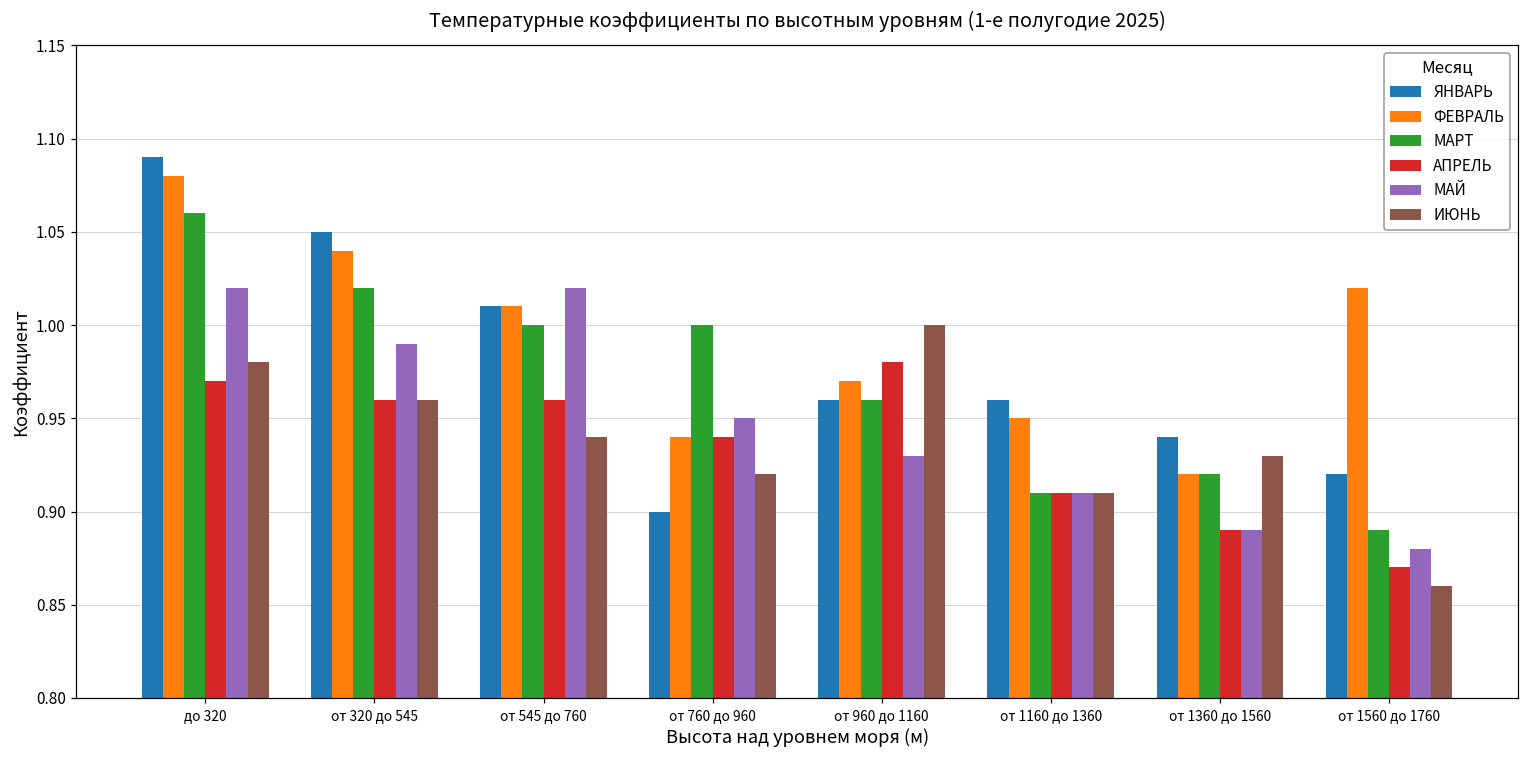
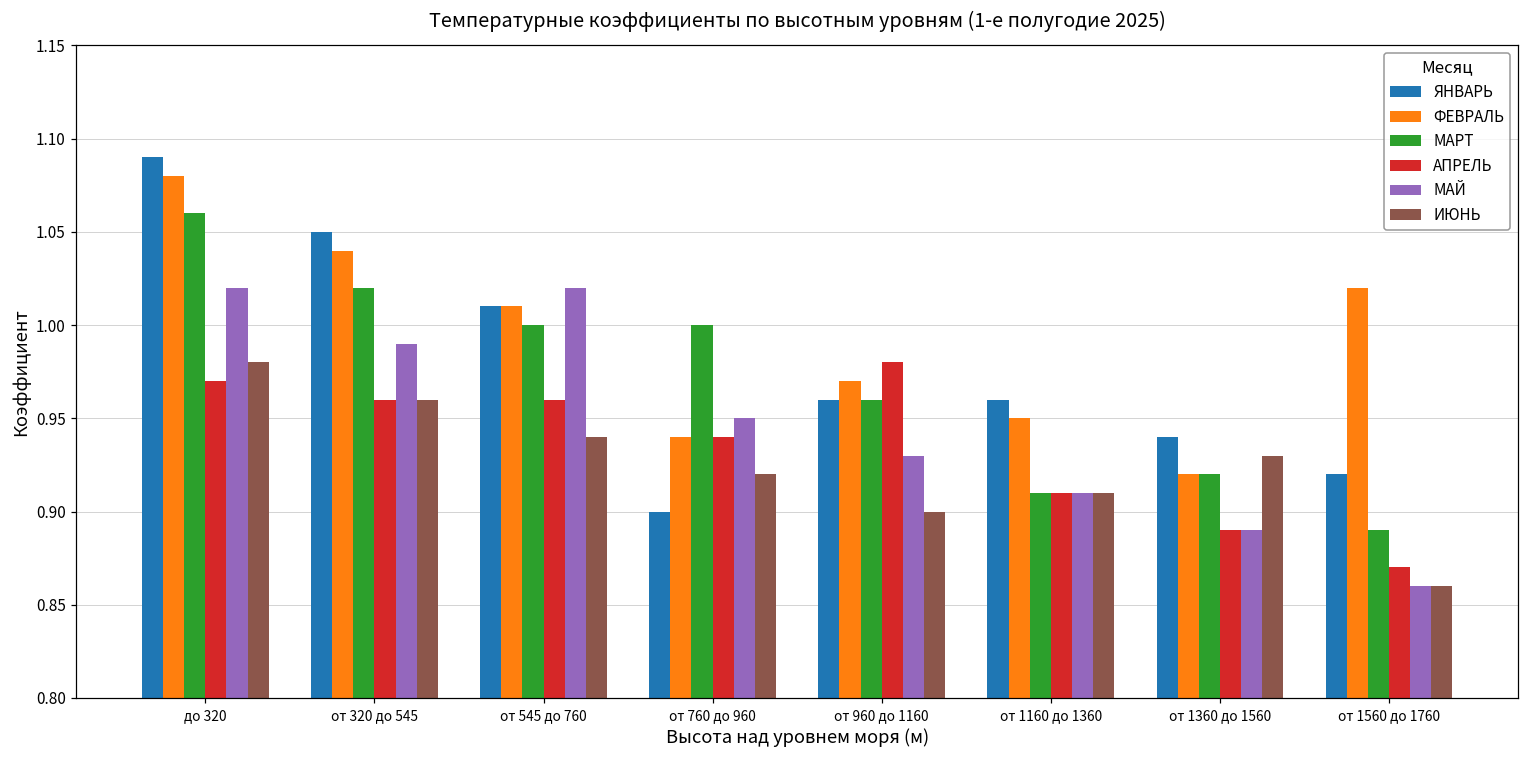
ИЮНЬ, от 960 до 1160: 1.0 -> 0.9
МАЙ, от 1560 до 1760: 0.88 -> 0.86
